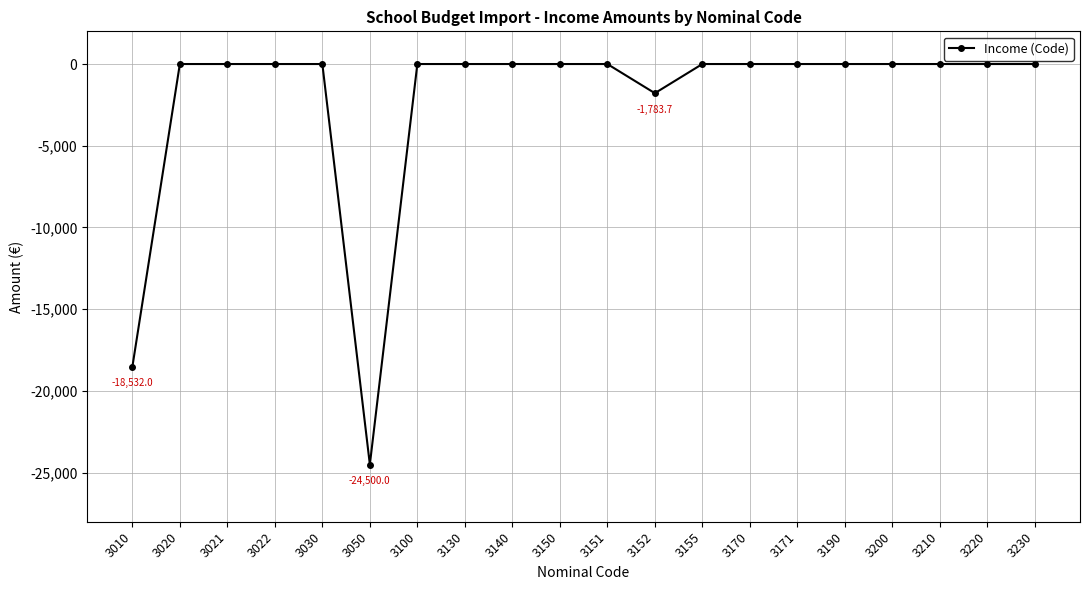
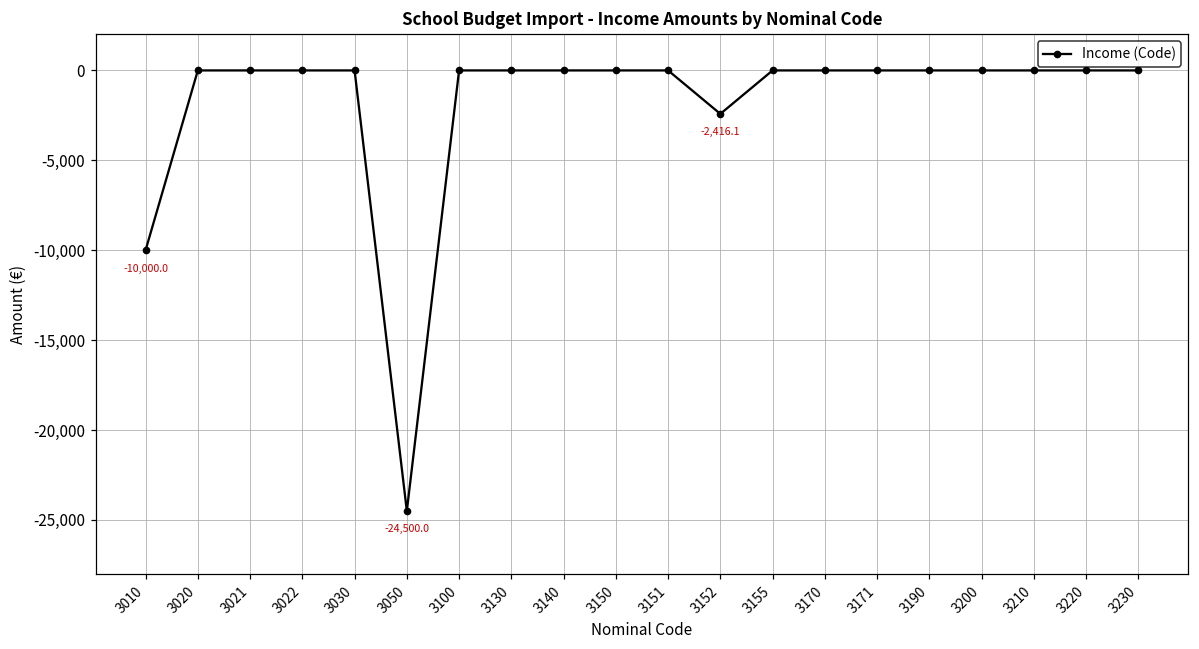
3010: -18,532.0 -> -10,000.0
3152: -1,783.7 -> -2,416.1
